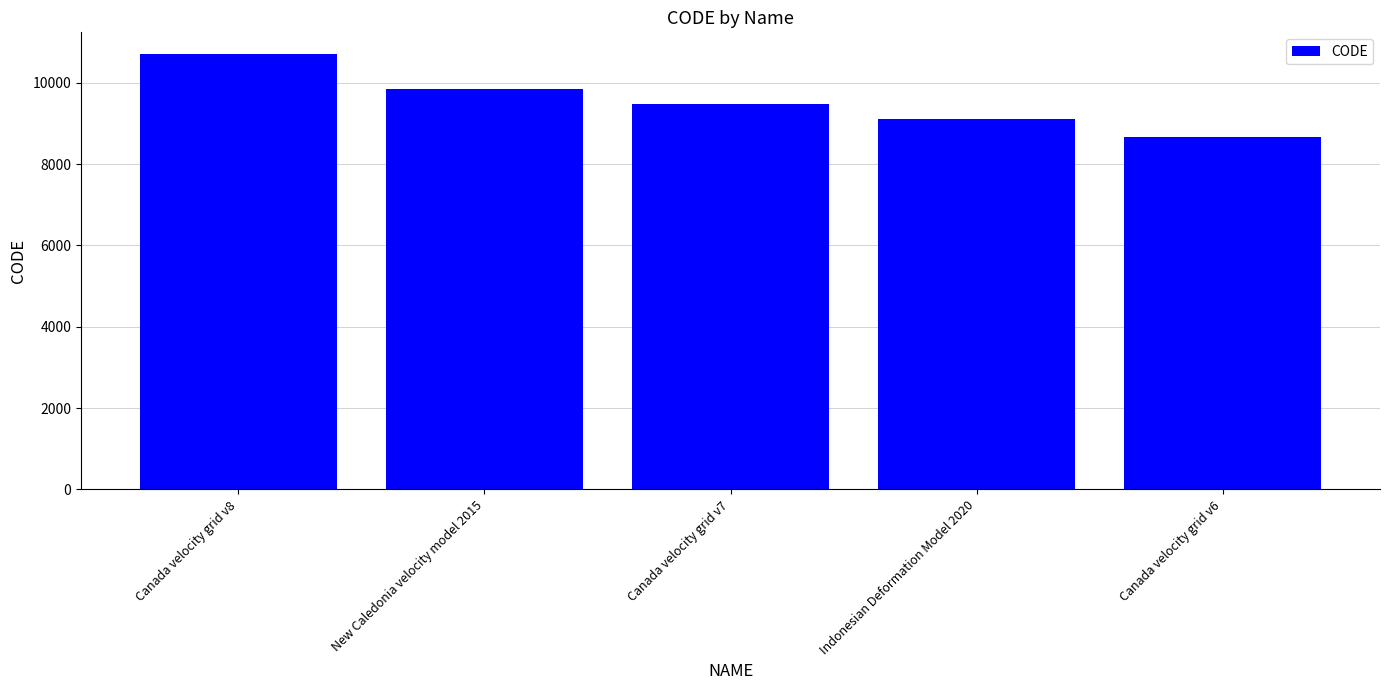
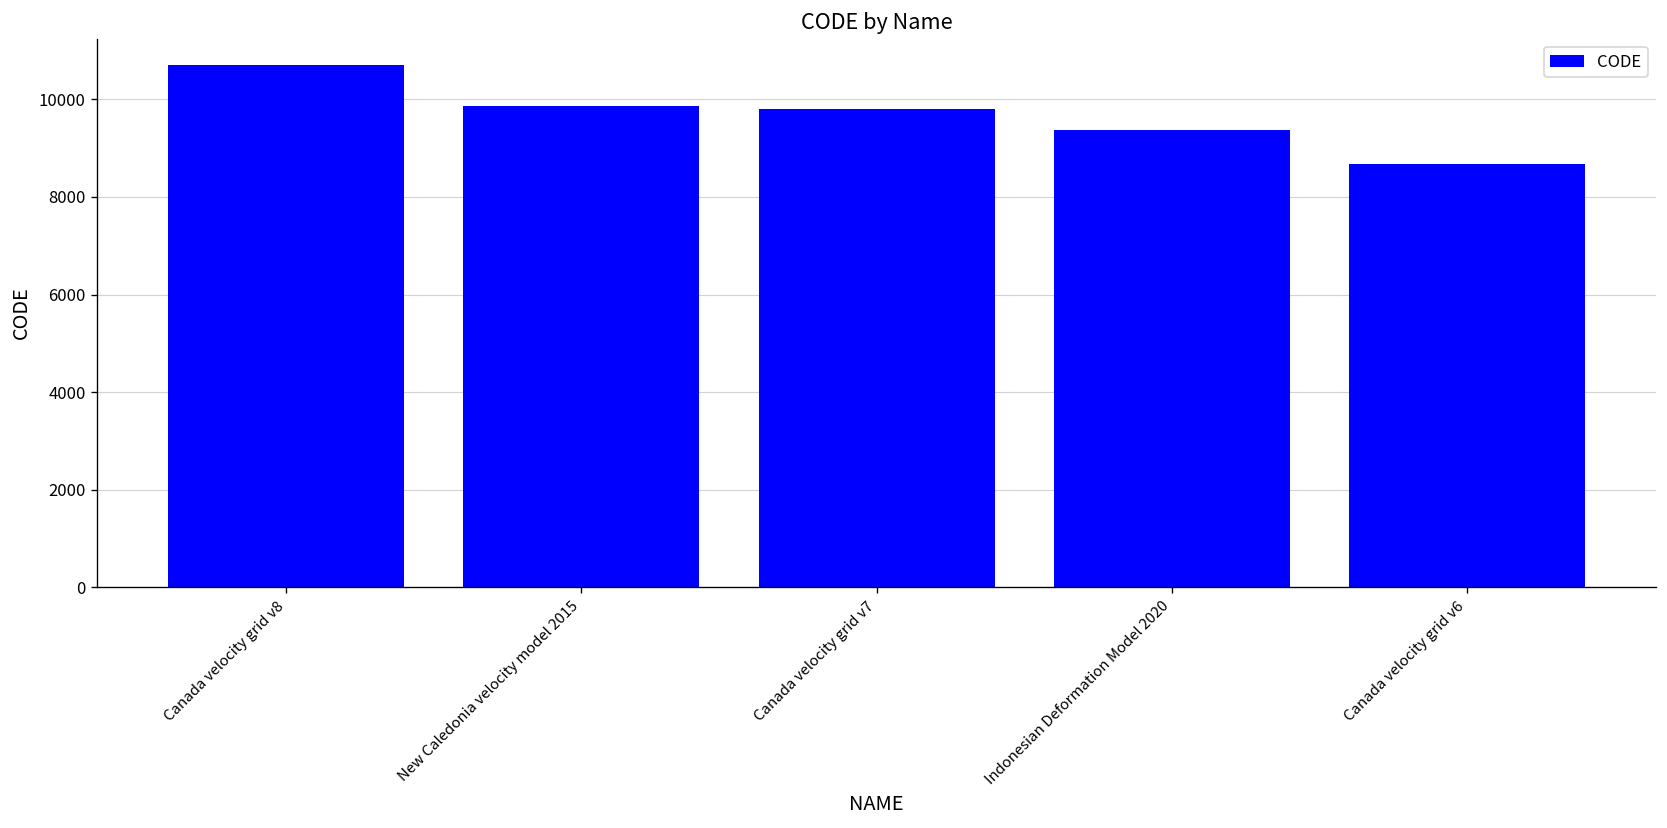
Canada velocity grid v7: 9500 -> 9800
Indonesian Deformation Model 2020: 9100 -> 9400
